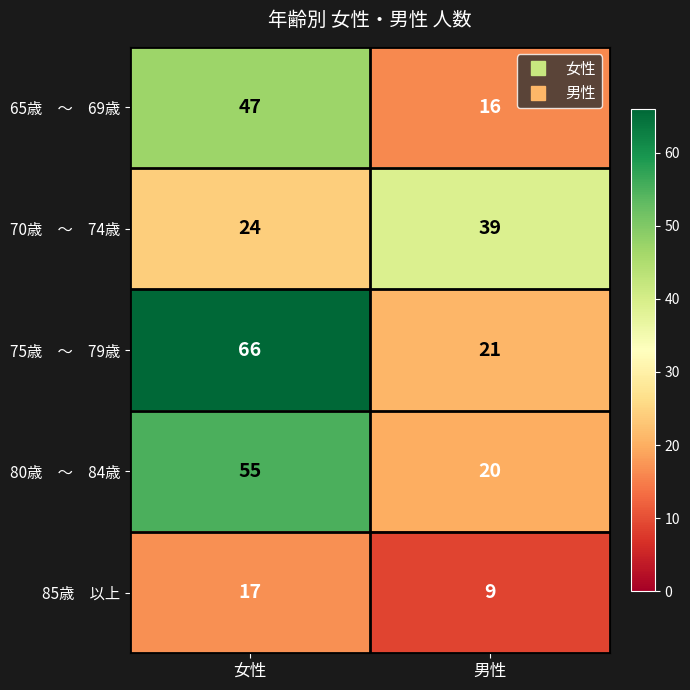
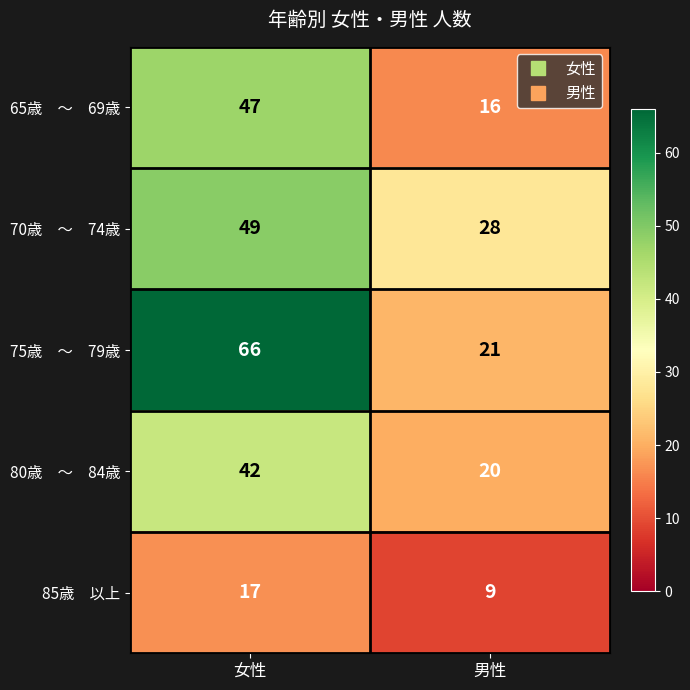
70歳 ～ 74歳, 女性: 24 -> 49
70歳 ～ 74歳, 男性: 39 -> 28
80歳 ～ 84歳, 女性: 55 -> 42
